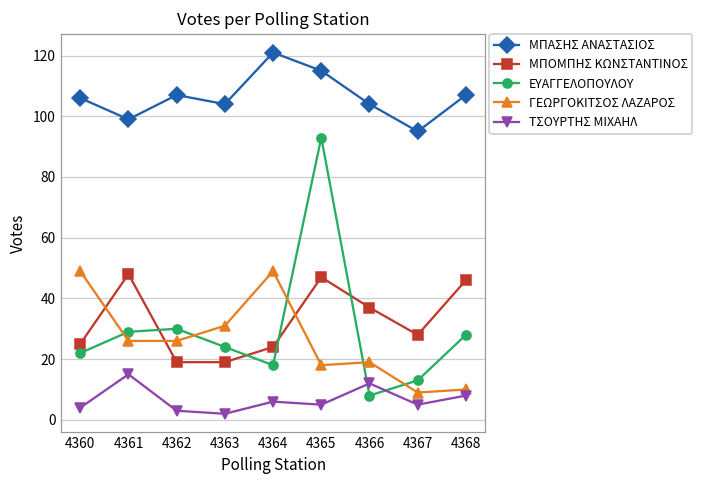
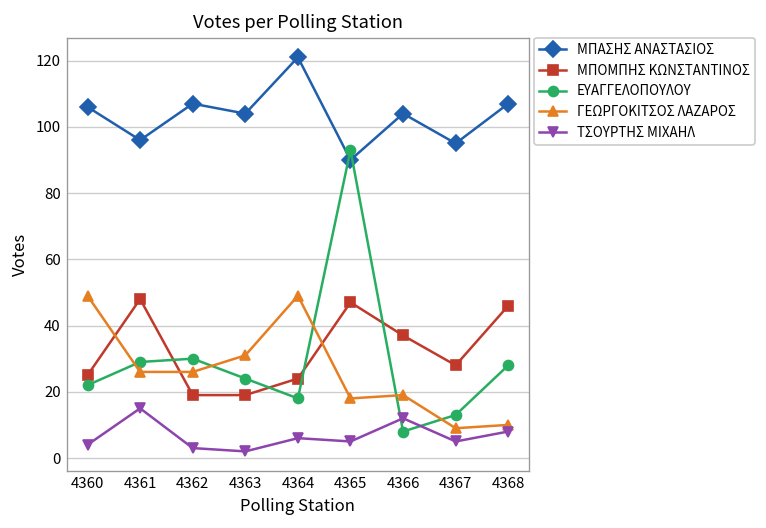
ΜΠΑΣΗΣ ΑΝΑΣΤΑΣΙΟΣ, 4361: 99 -> 96
ΜΠΑΣΗΣ ΑΝΑΣΤΑΣΙΟΣ, 4365: 115 -> 90
